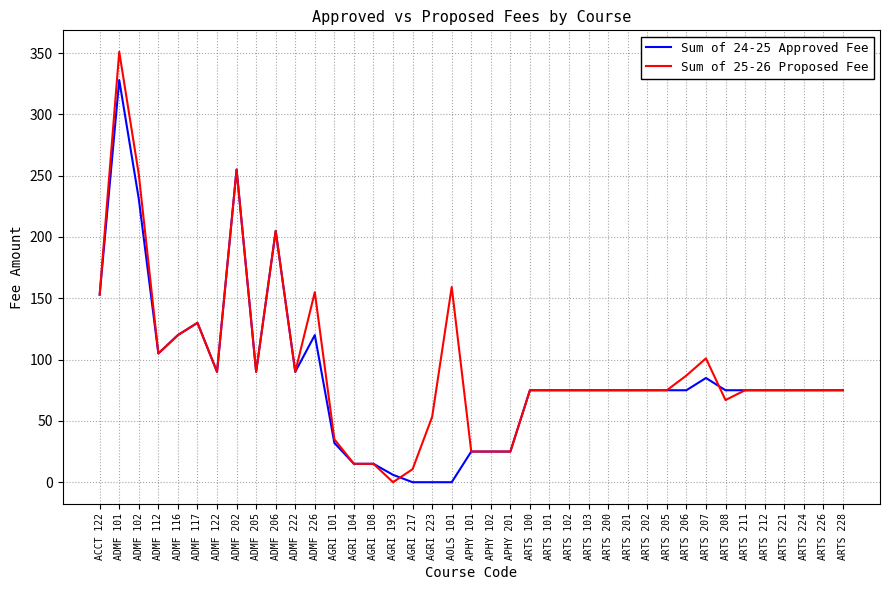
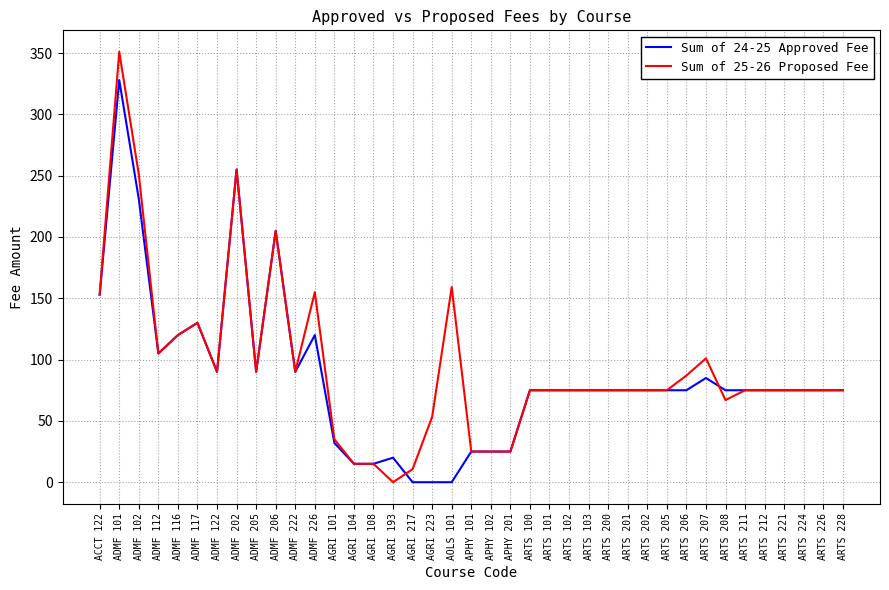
Sum of 24-25 Approved Fee, AGRI 193: 6 -> 20
